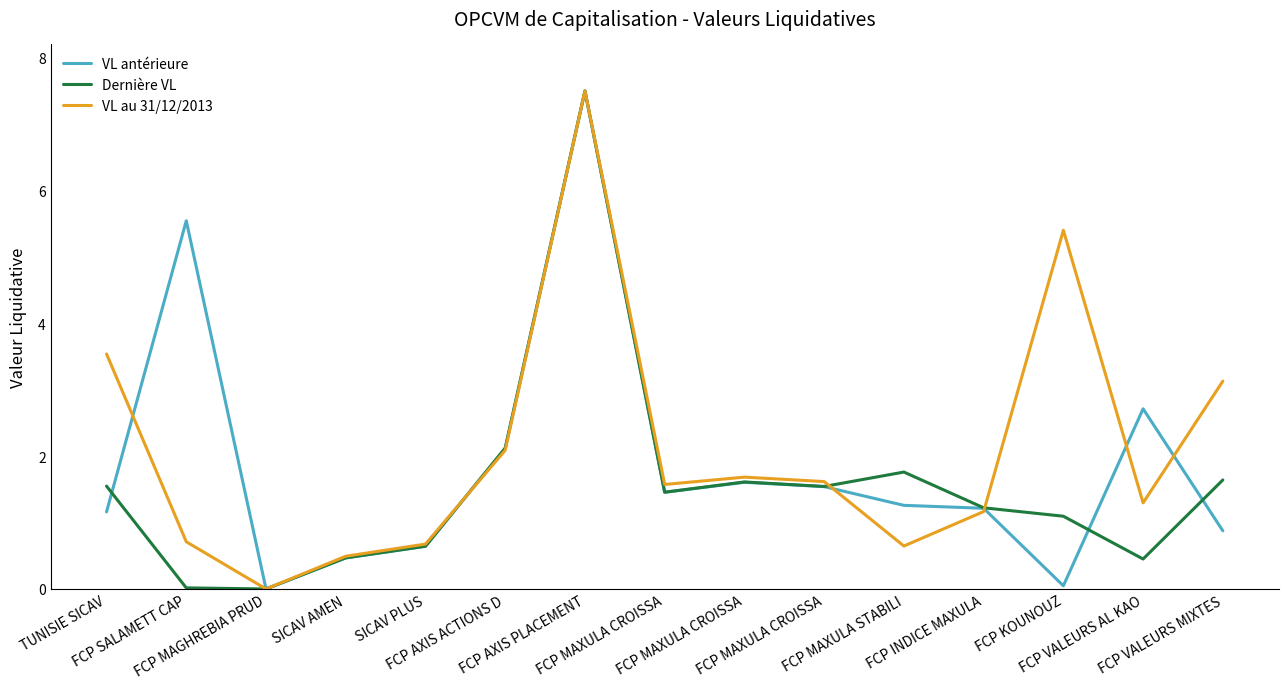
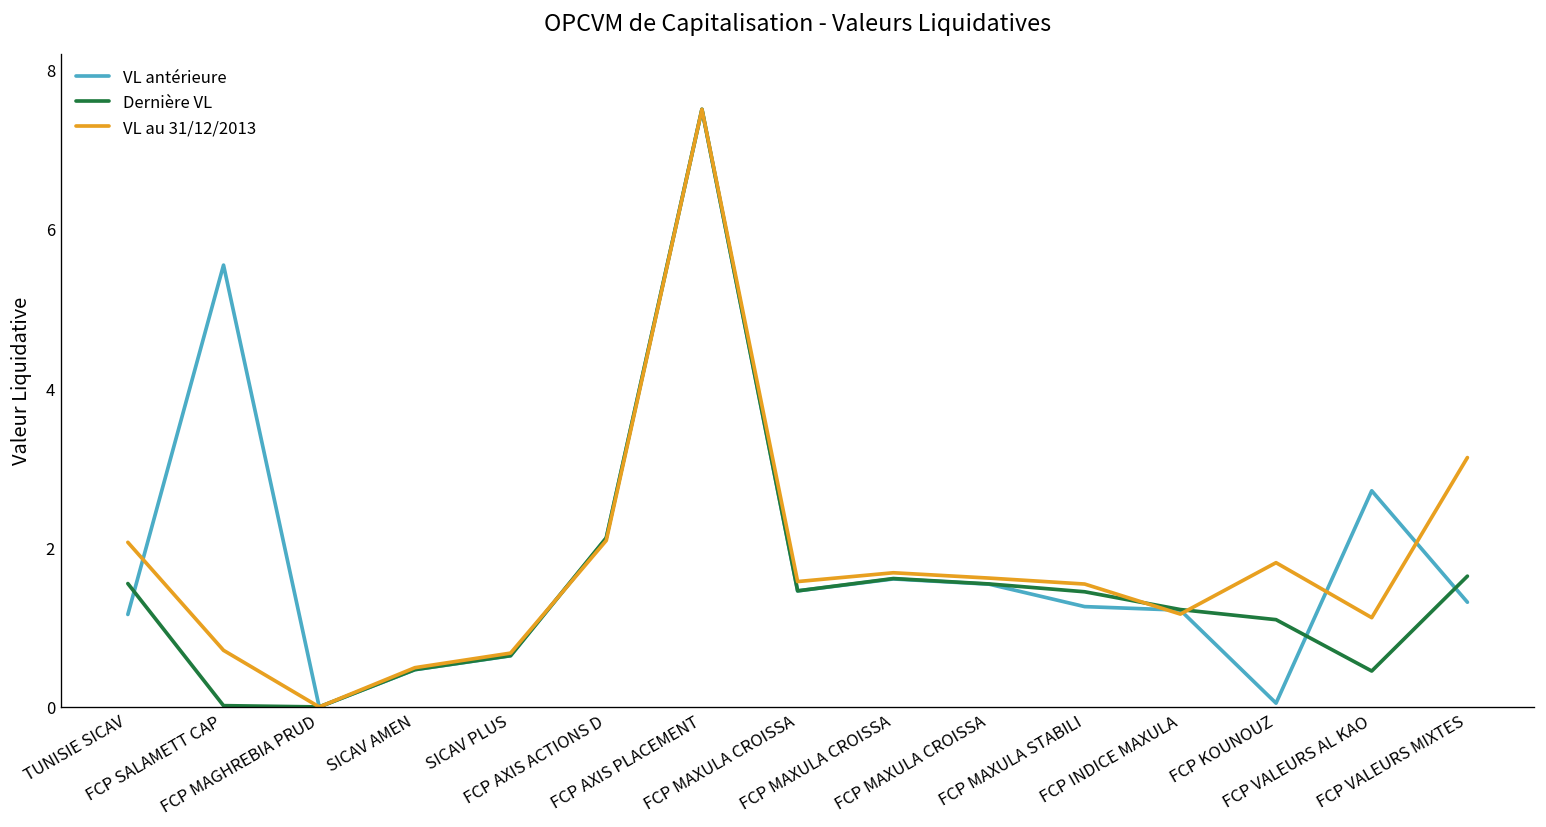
VL au 31/12/2013, TUNISIE SICAV: 3.5 -> 2.1
Dernière VL, FCP MAXULA STABILI: 1.8 -> 1.4
VL au 31/12/2013, FCP MAXULA STABILI: 0.6 -> 1.5
VL au 31/12/2013, FCP KOUNOUZ: 5.4 -> 1.8
VL au 31/12/2013, FCP VALEURS AL KAO: 1.3 -> 1.1
VL antérieure, FCP VALEURS MIXTES: 0.9 -> 1.3
